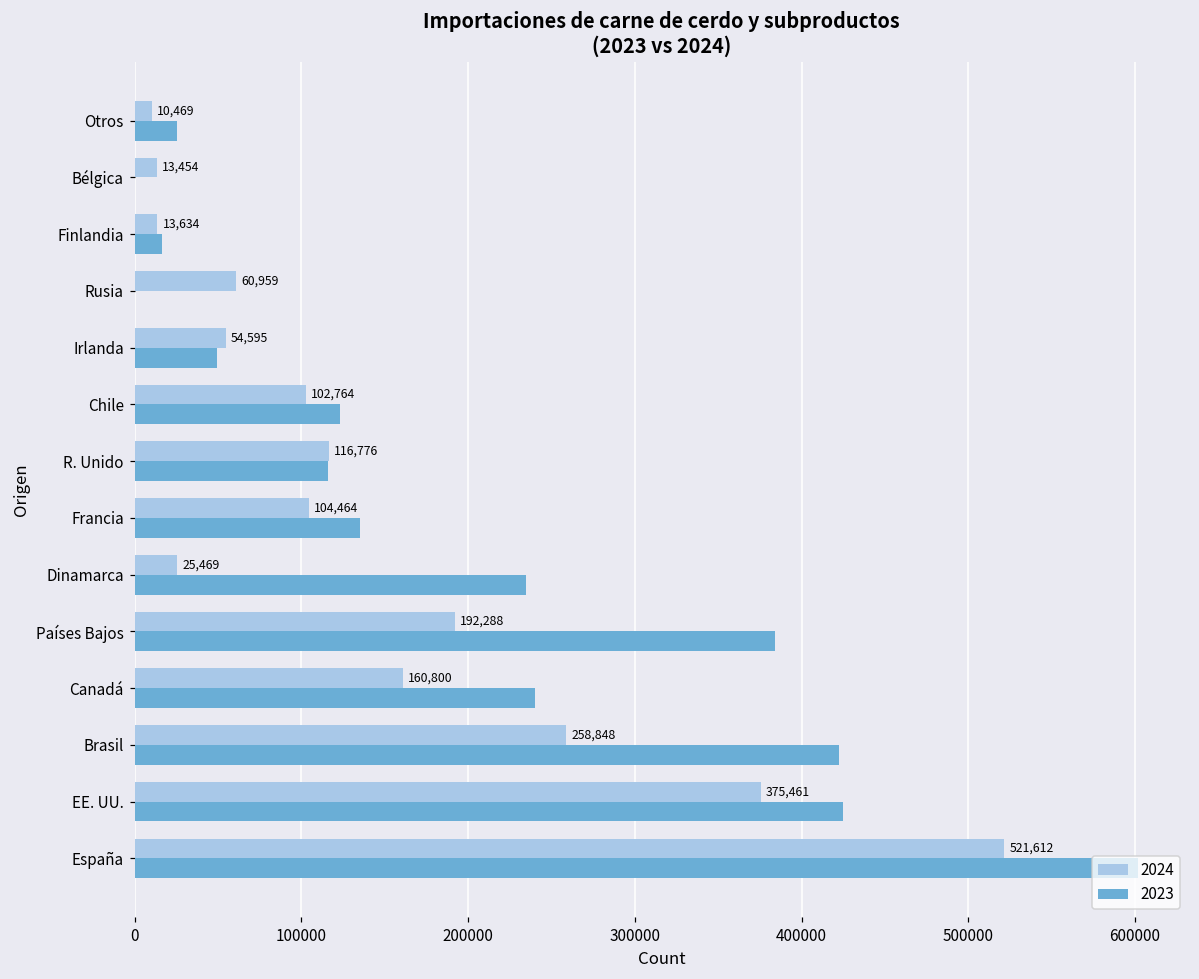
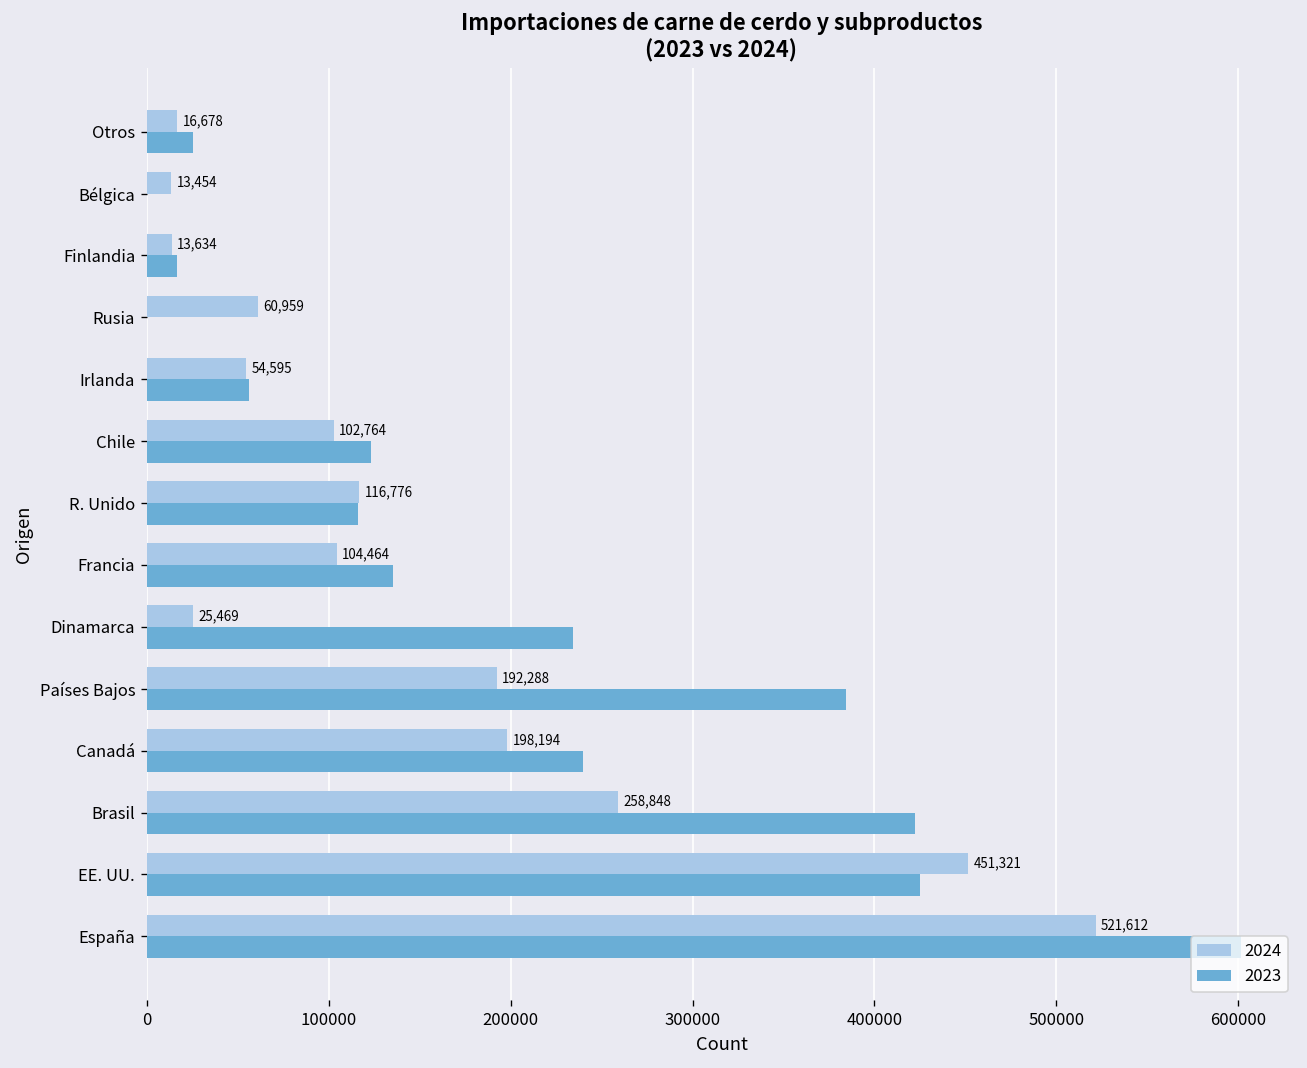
2024, Otros: 10,469 -> 16,678
2023, Irlanda: 49000 -> 56000
2024, Canadá: 160,800 -> 198,194
2024, EE. UU.: 375,461 -> 451,321
